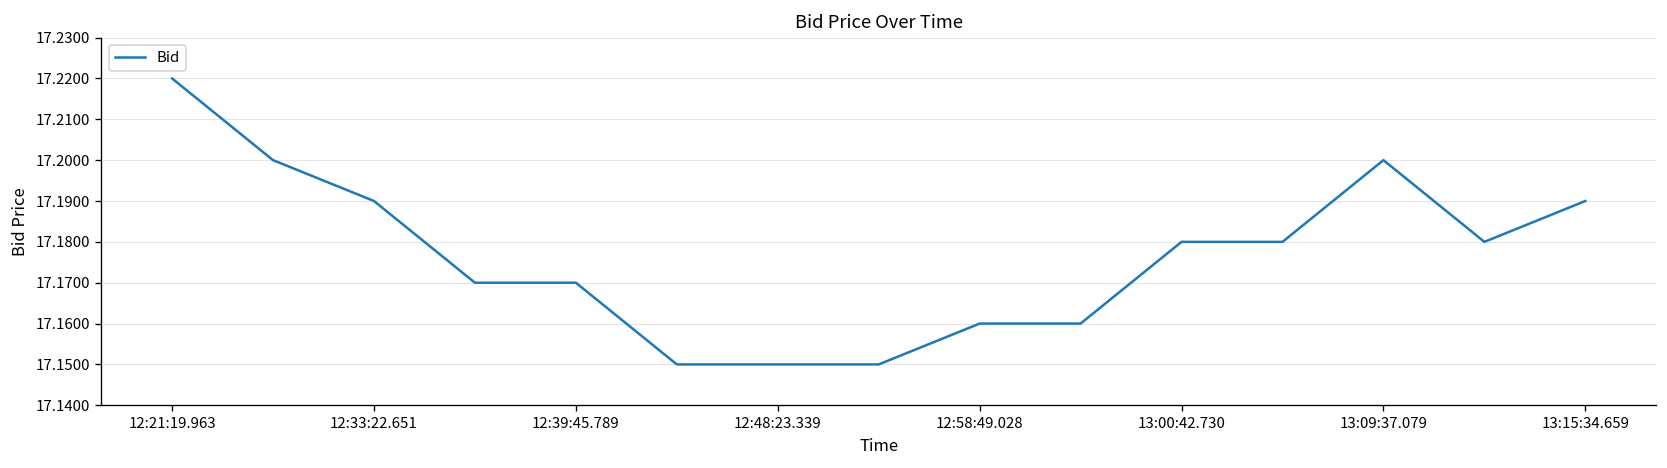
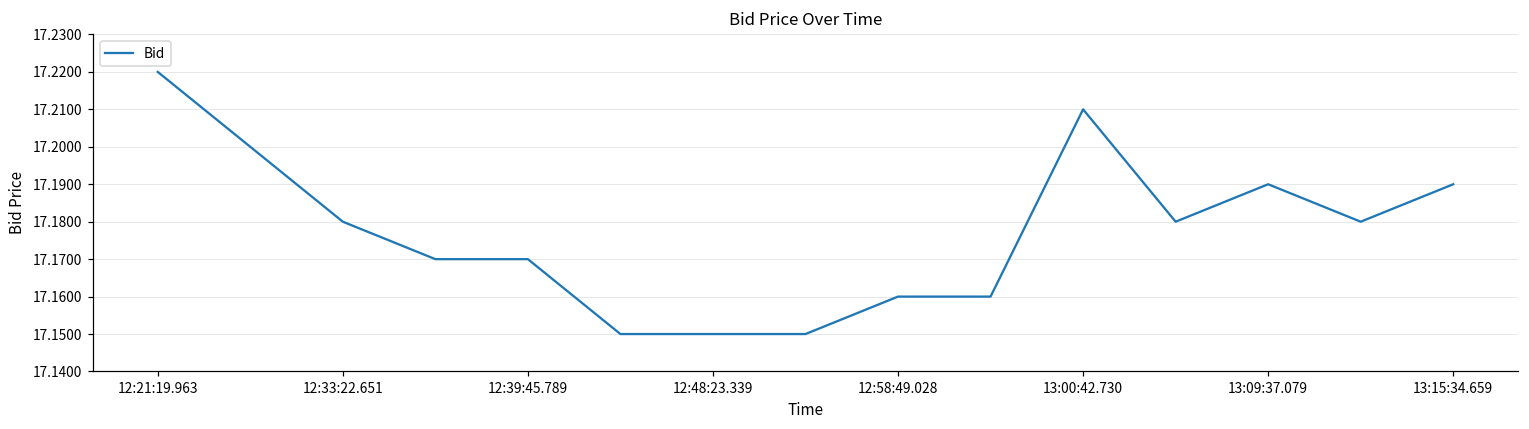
12:33:22.651: 17.19 -> 17.18
13:00:42.730: 17.18 -> 17.21
13:09:37.079: 17.20 -> 17.19
